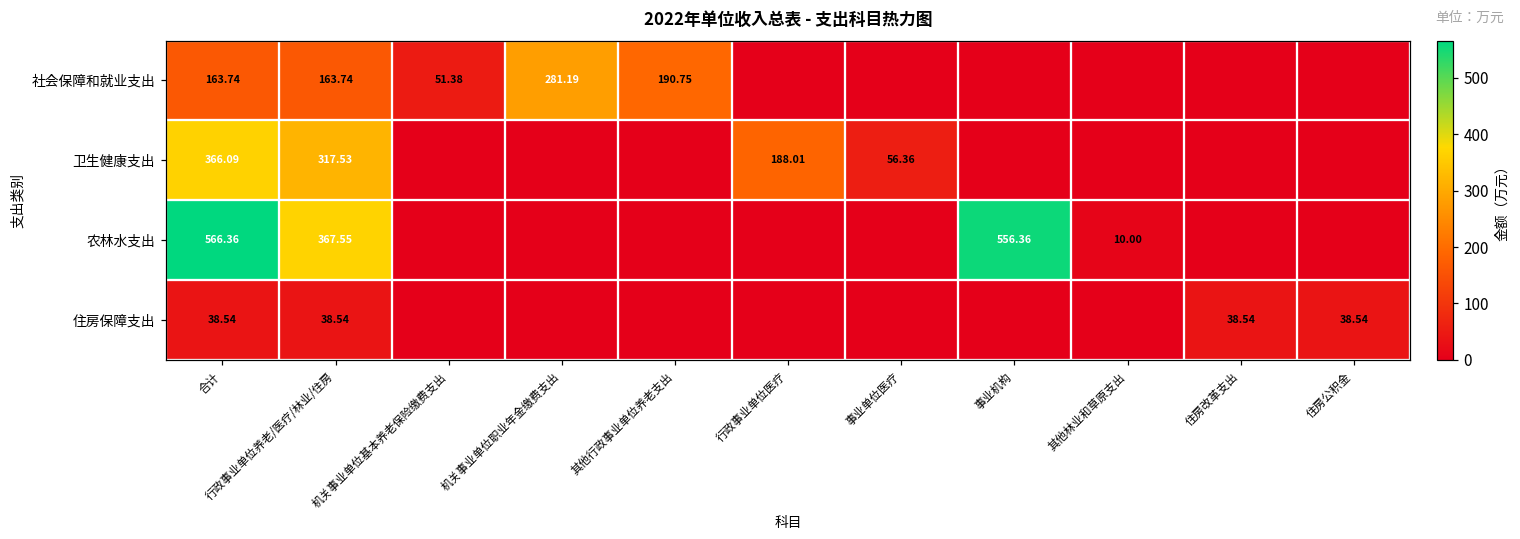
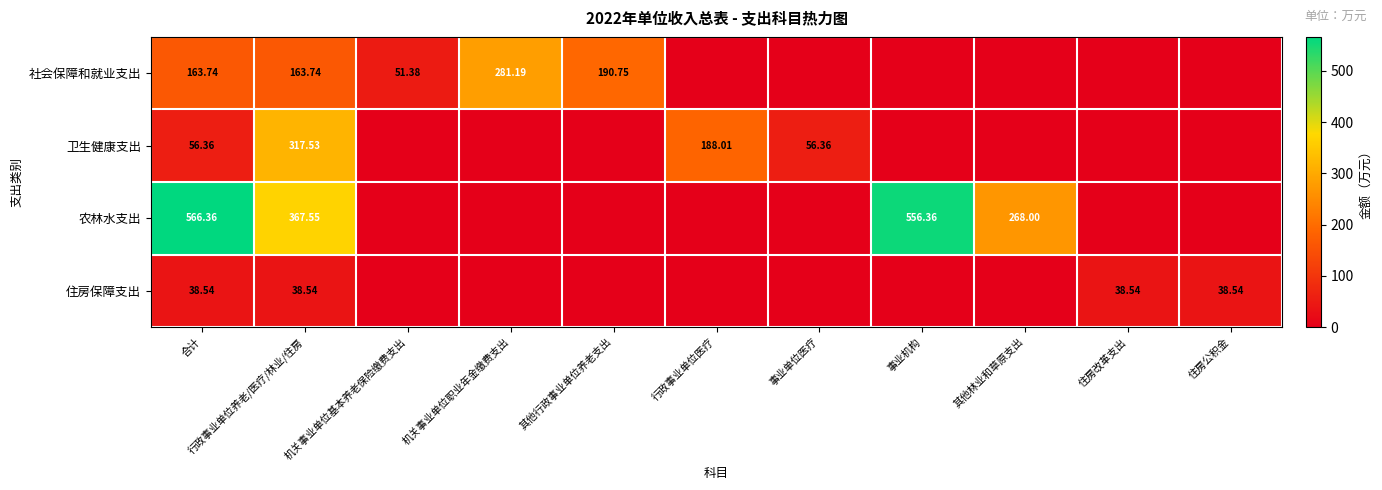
卫生健康支出, 合计: 366.09 -> 56.36
农林水支出, 其他林业和草原支出: 10.00 -> 268.00
